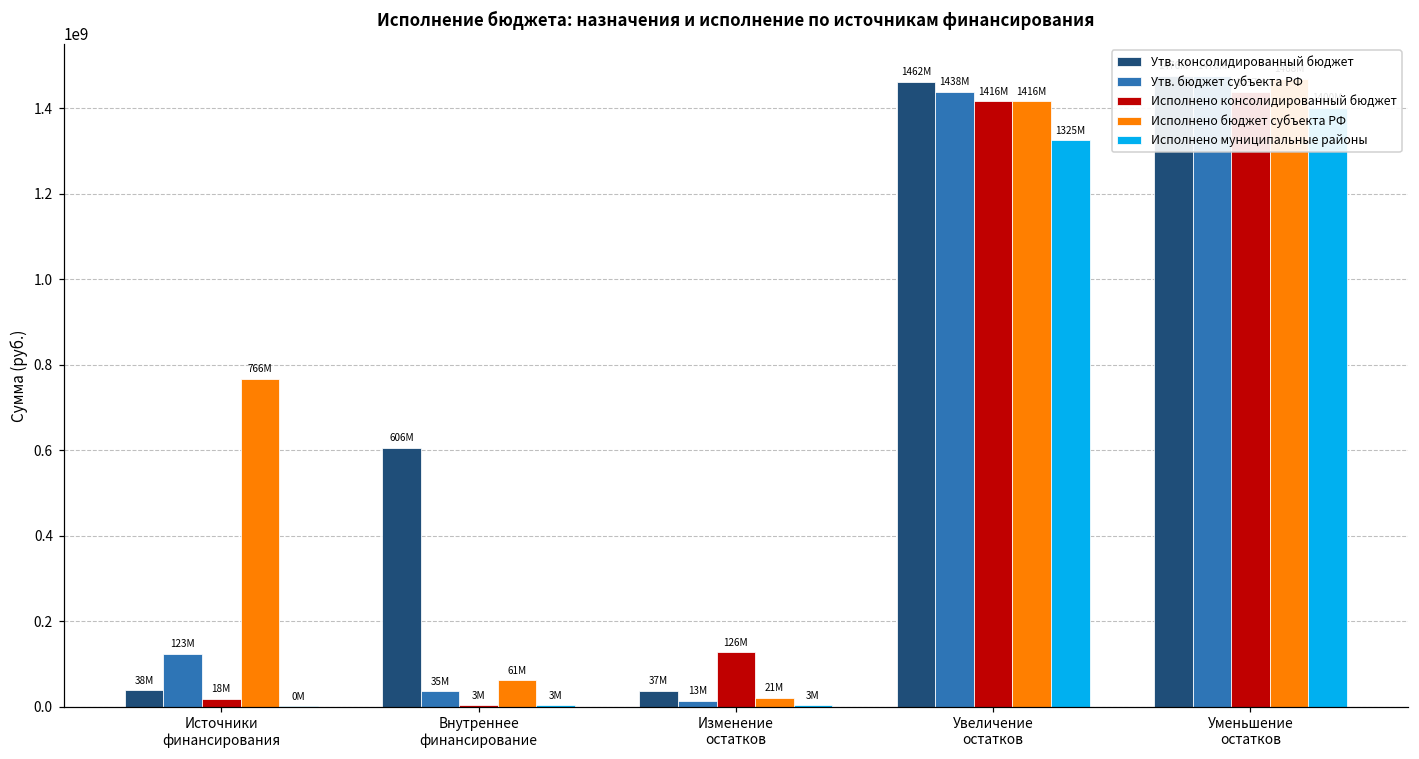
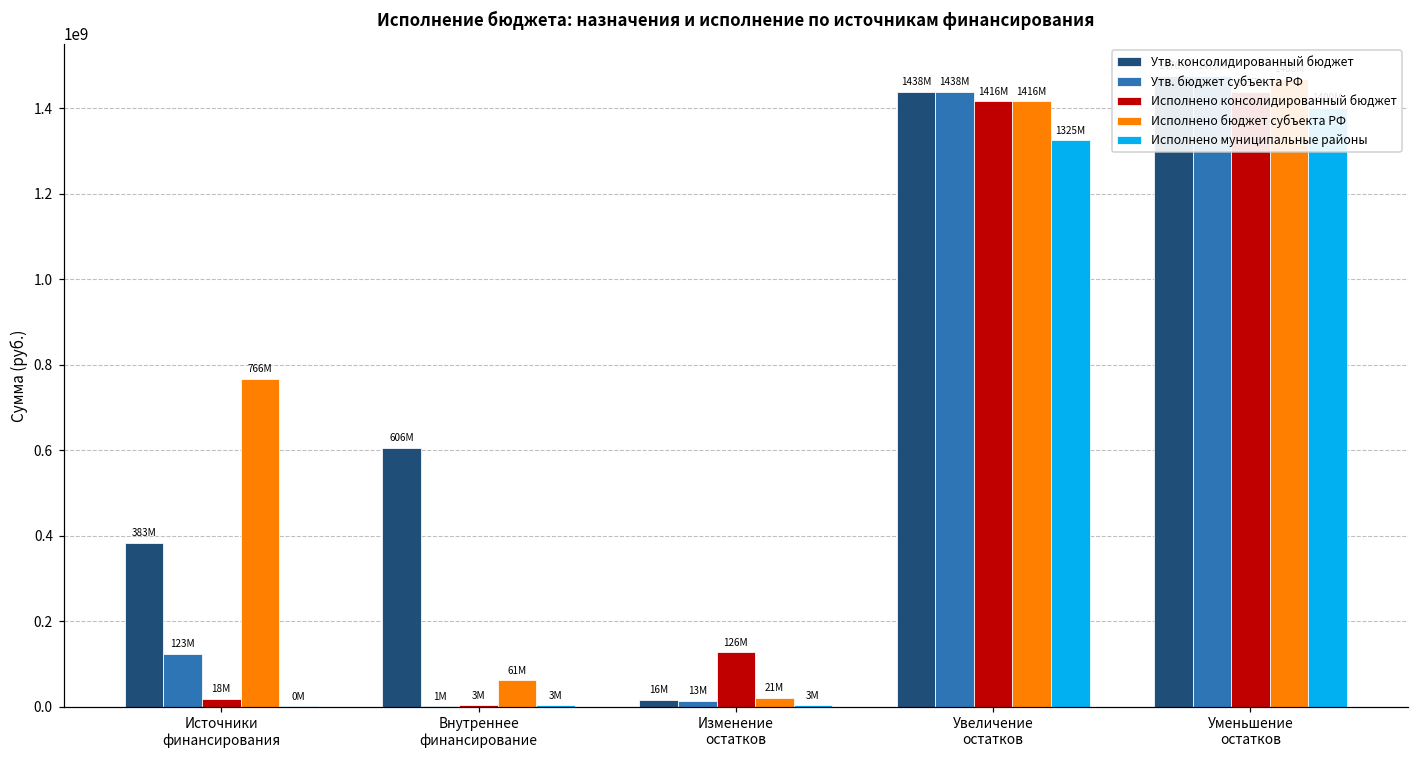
Утв. консолидированный бюджет, Источники финансирования: 38M -> 383M
Утв. бюджет субъекта РФ, Внутреннее финансирование: 35M -> 1M
Утв. консолидированный бюджет, Изменение остатков: 37M -> 16M
Утв. консолидированный бюджет, Увеличение остатков: 1462M -> 1438M
